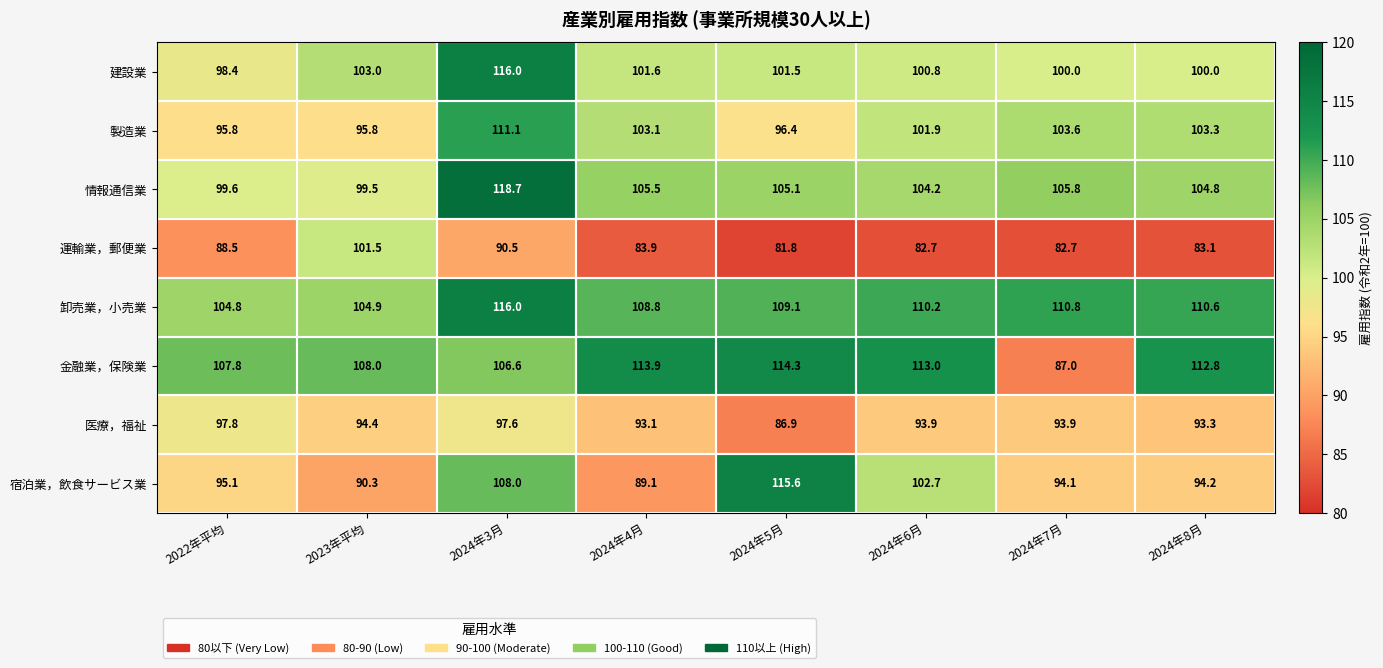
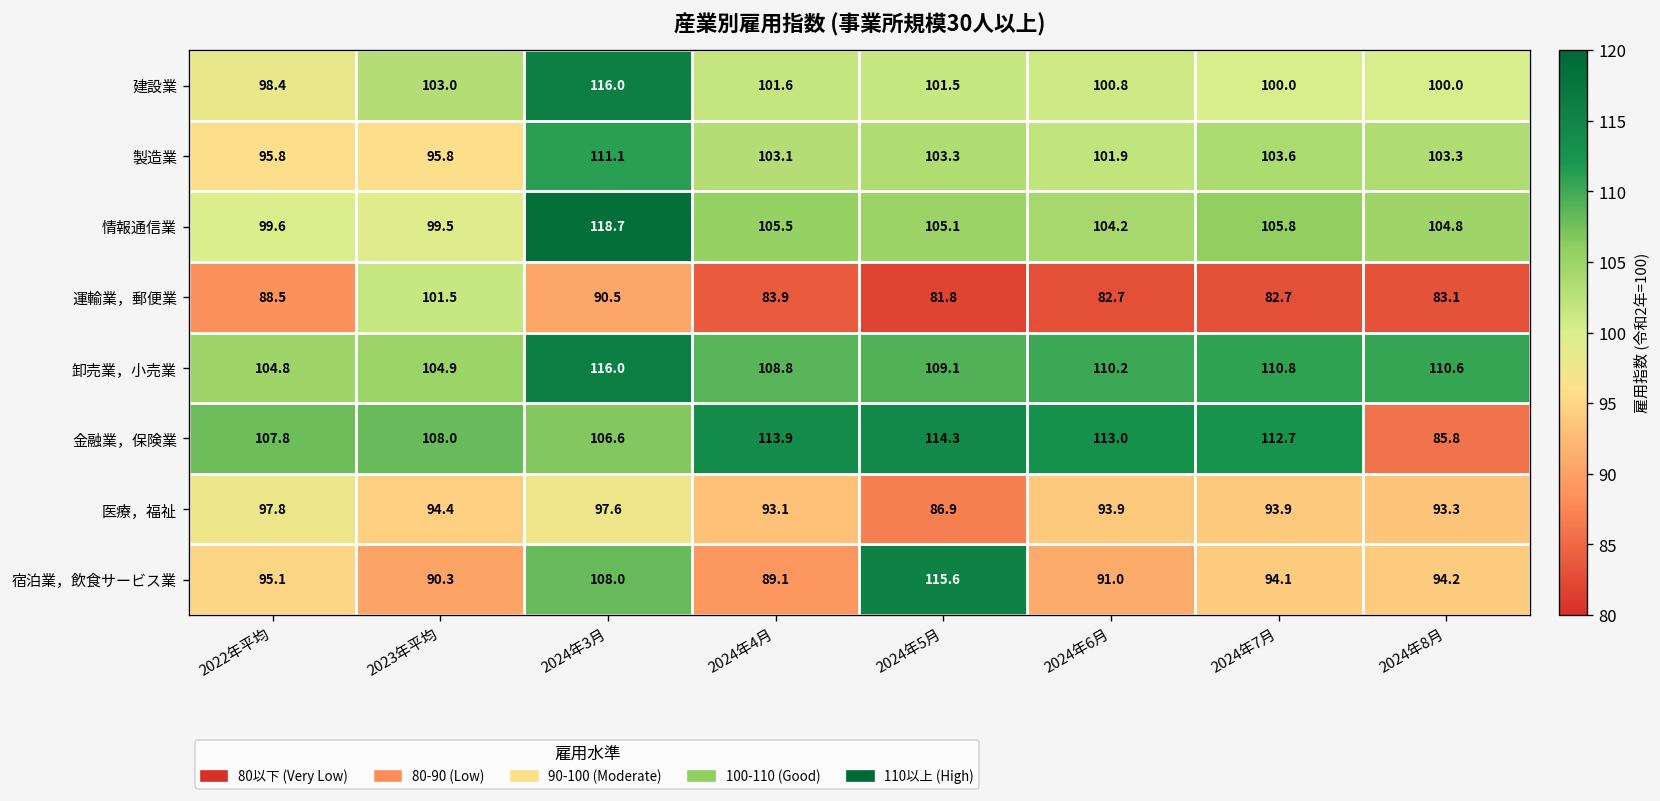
製造業, 2024年5月: 96.4 -> 103.3
金融業，保険業, 2024年7月: 87.0 -> 112.7
金融業，保険業, 2024年8月: 112.8 -> 85.8
宿泊業，飲食サービス業, 2024年6月: 102.7 -> 91.0
